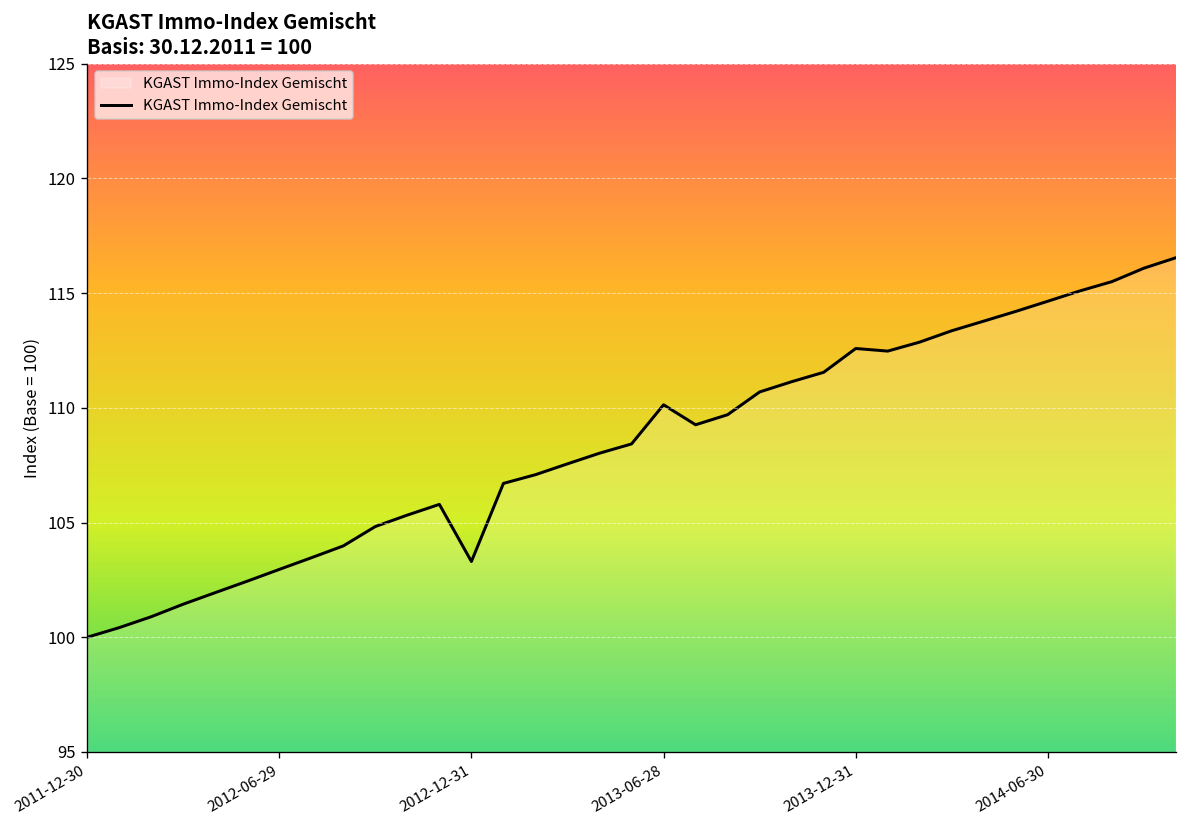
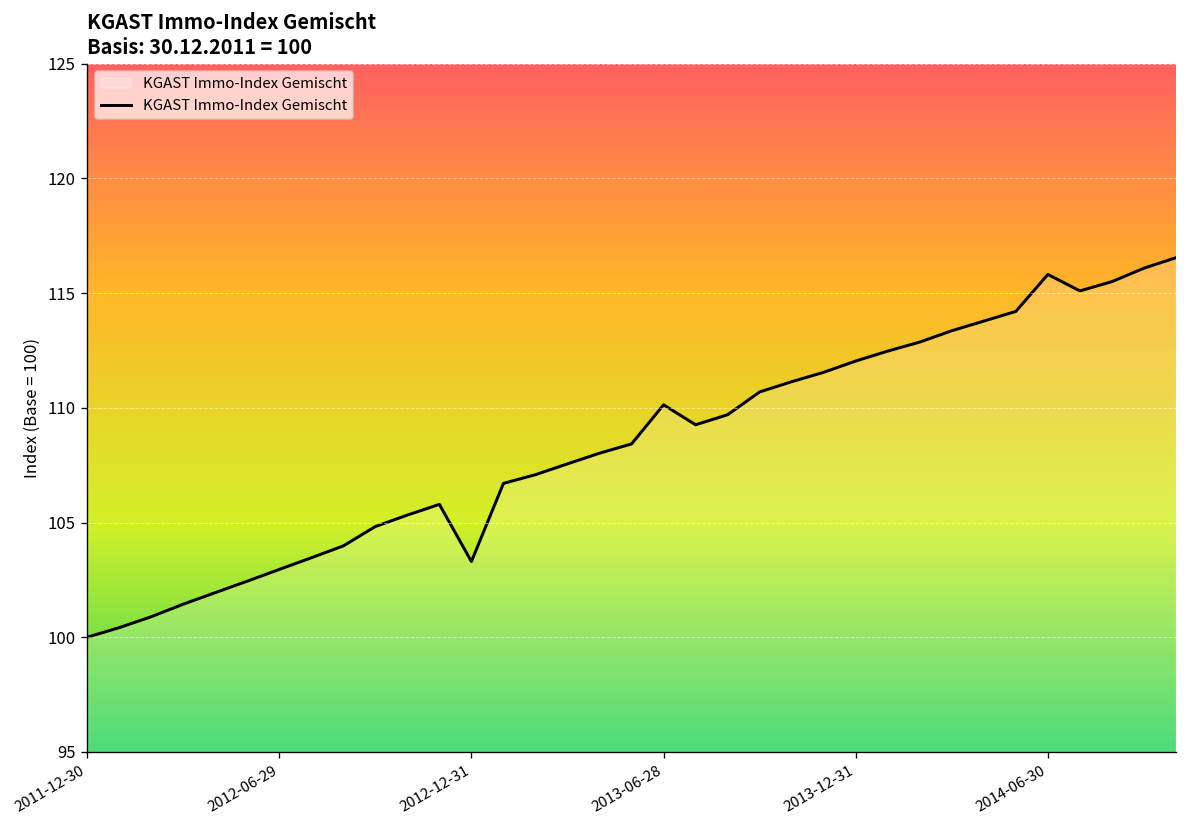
2013-12-31: 112.6 -> 112.0
2014-06-30: 114.6 -> 115.8
